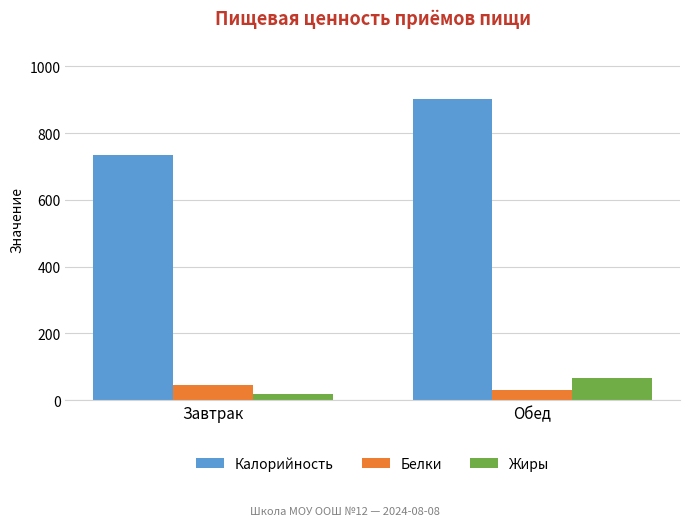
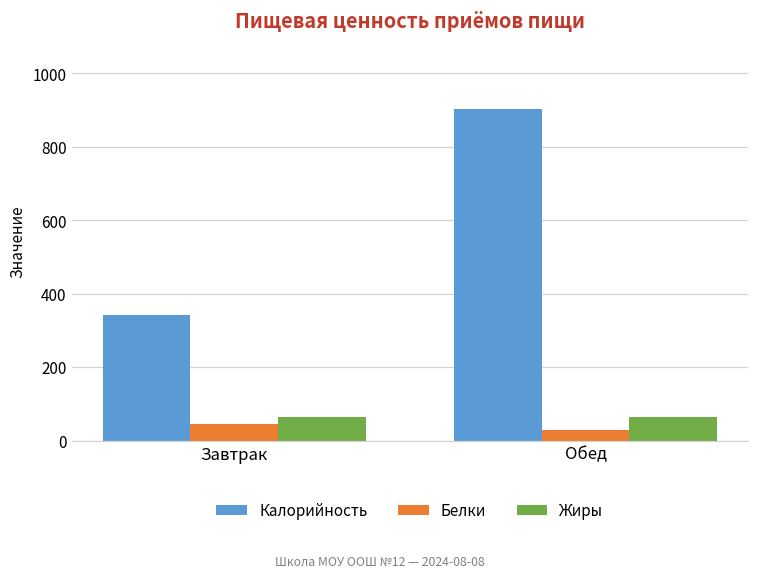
Калорийность, Завтрак: 730 -> 340
Жиры, Завтрак: 20 -> 60
